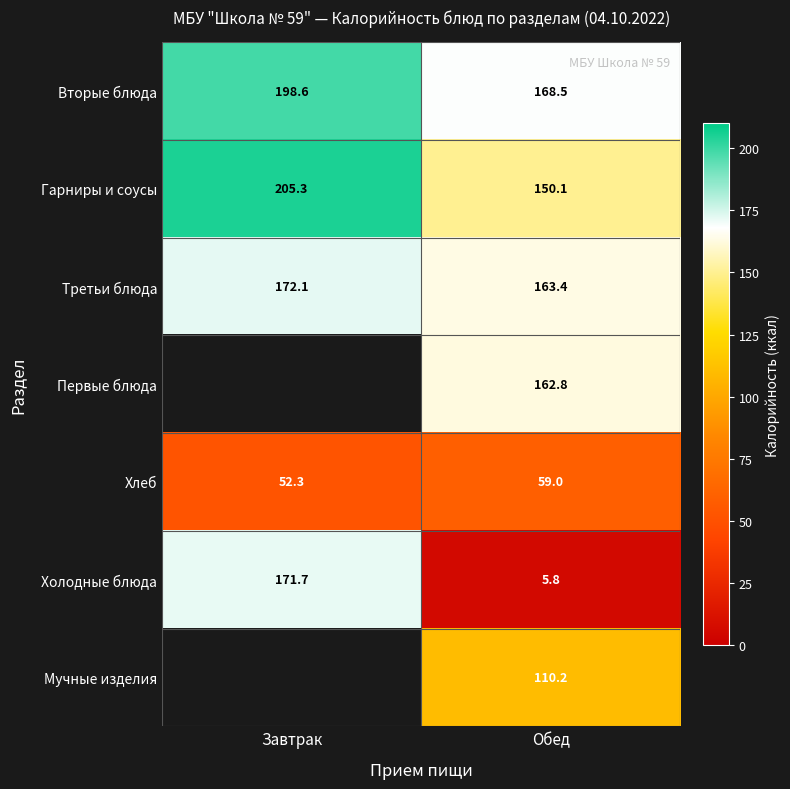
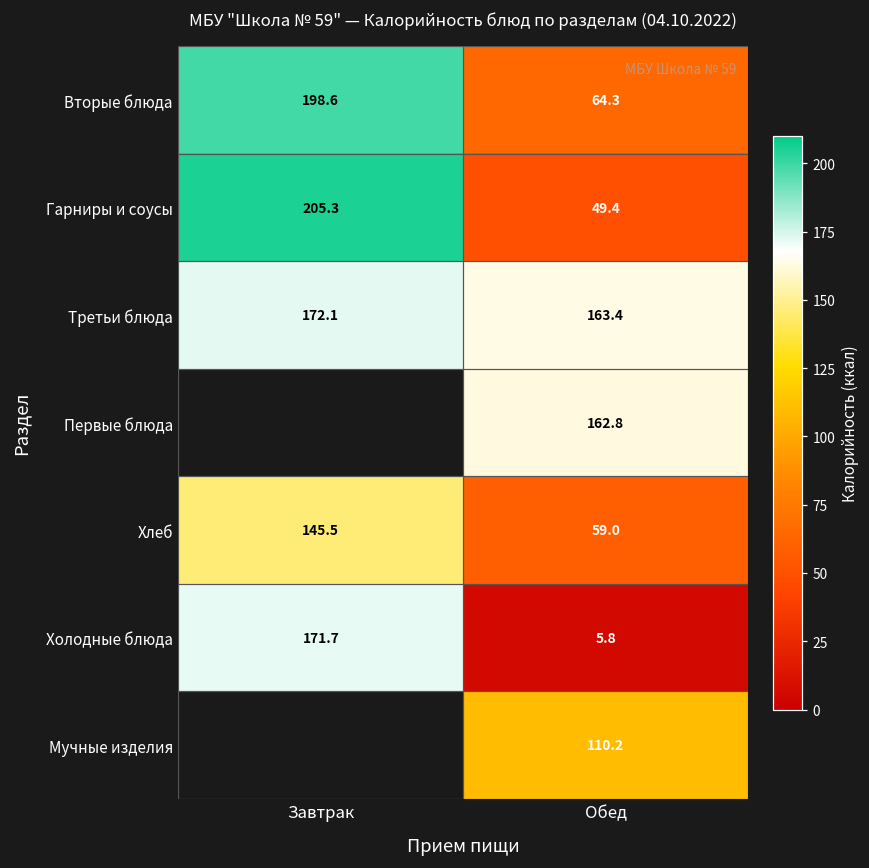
Вторые блюда, Обед: 168.5 -> 64.3
Гарниры и соусы, Обед: 150.1 -> 49.4
Хлеб, Завтрак: 52.3 -> 145.5
